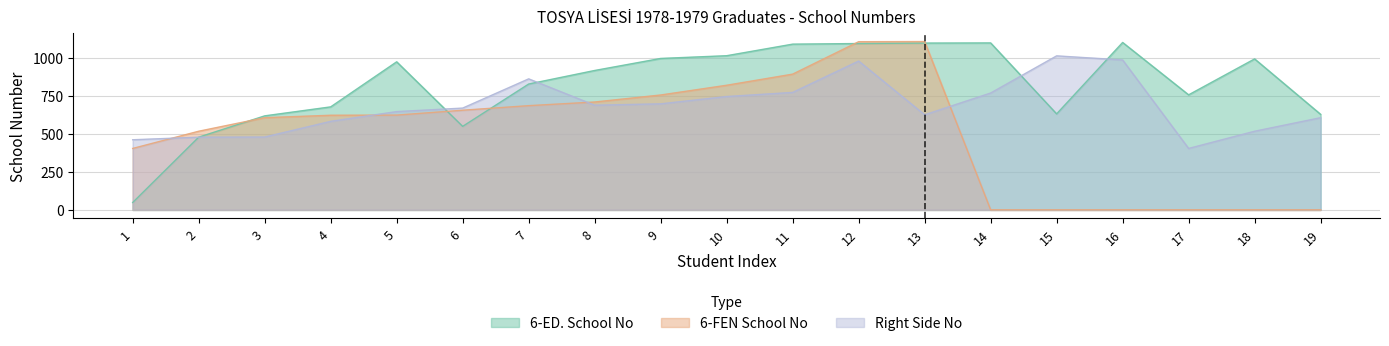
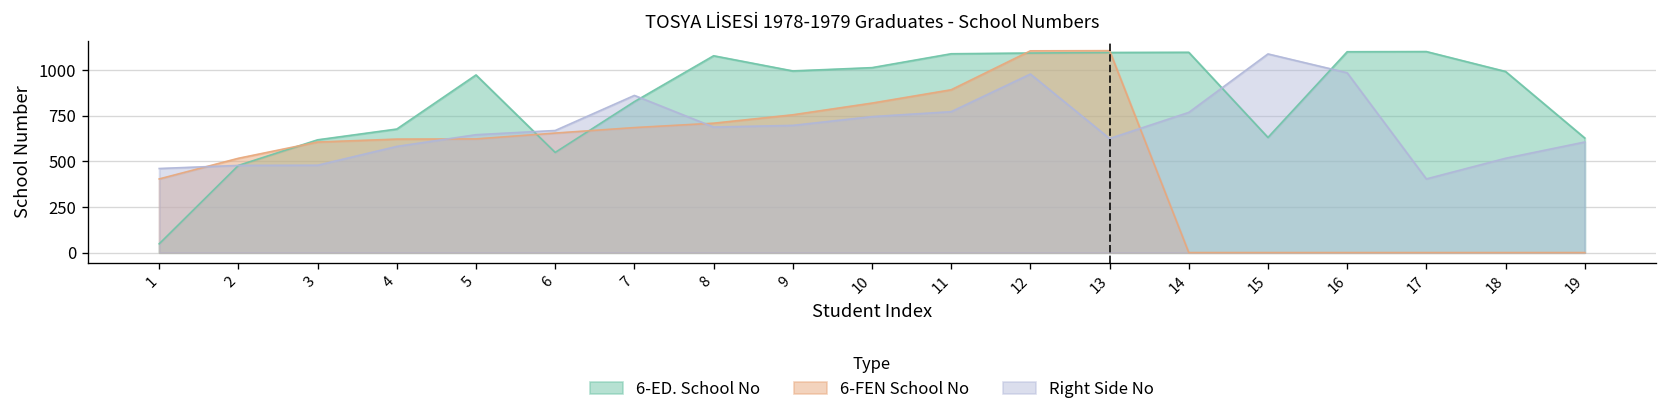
6-ED. School No, 8: 920 -> 1080
Right Side No, 15: 1010 -> 1090
6-ED. School No, 17: 760 -> 1100
